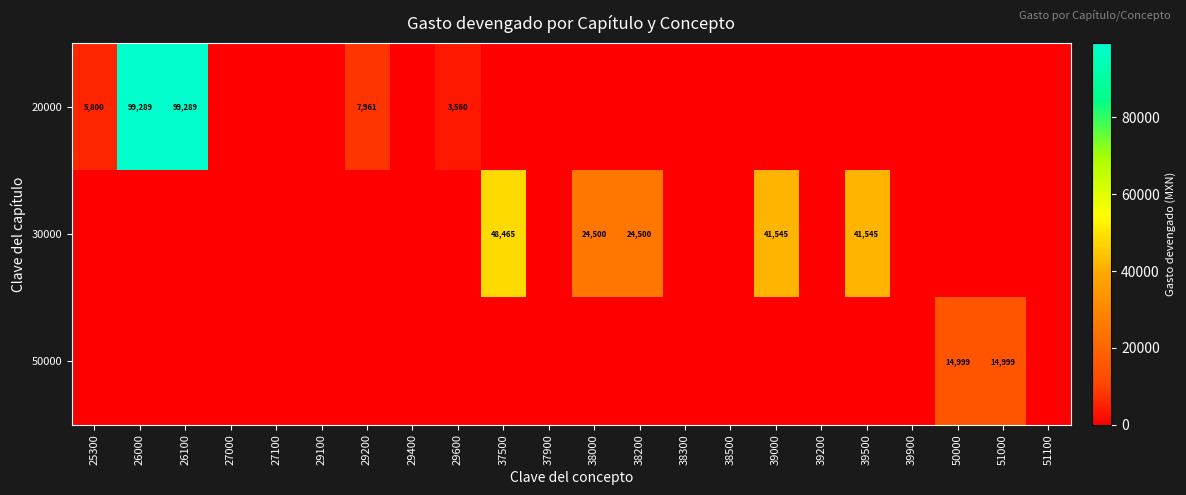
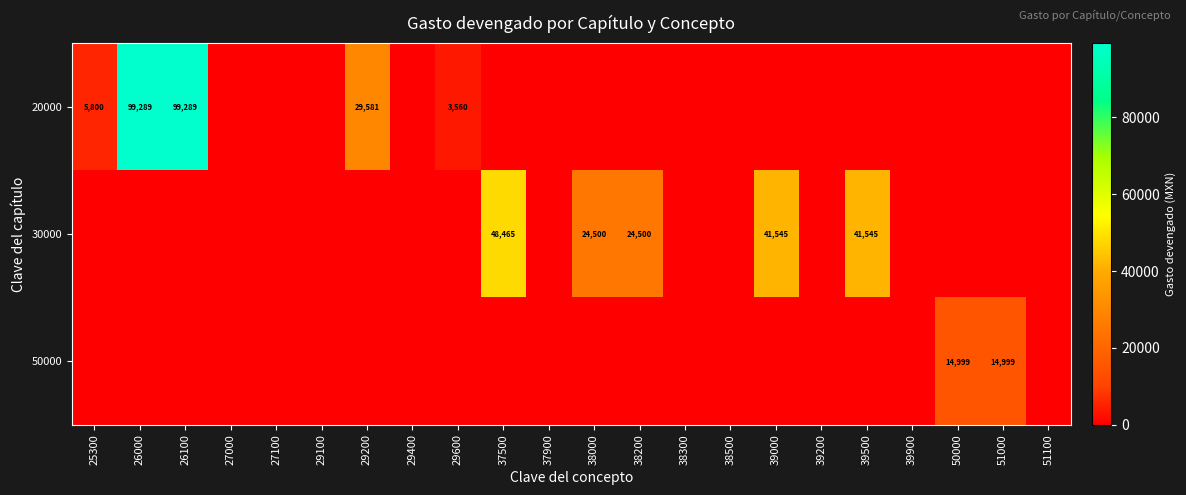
20000, 29200: 7,961 -> 29,581
